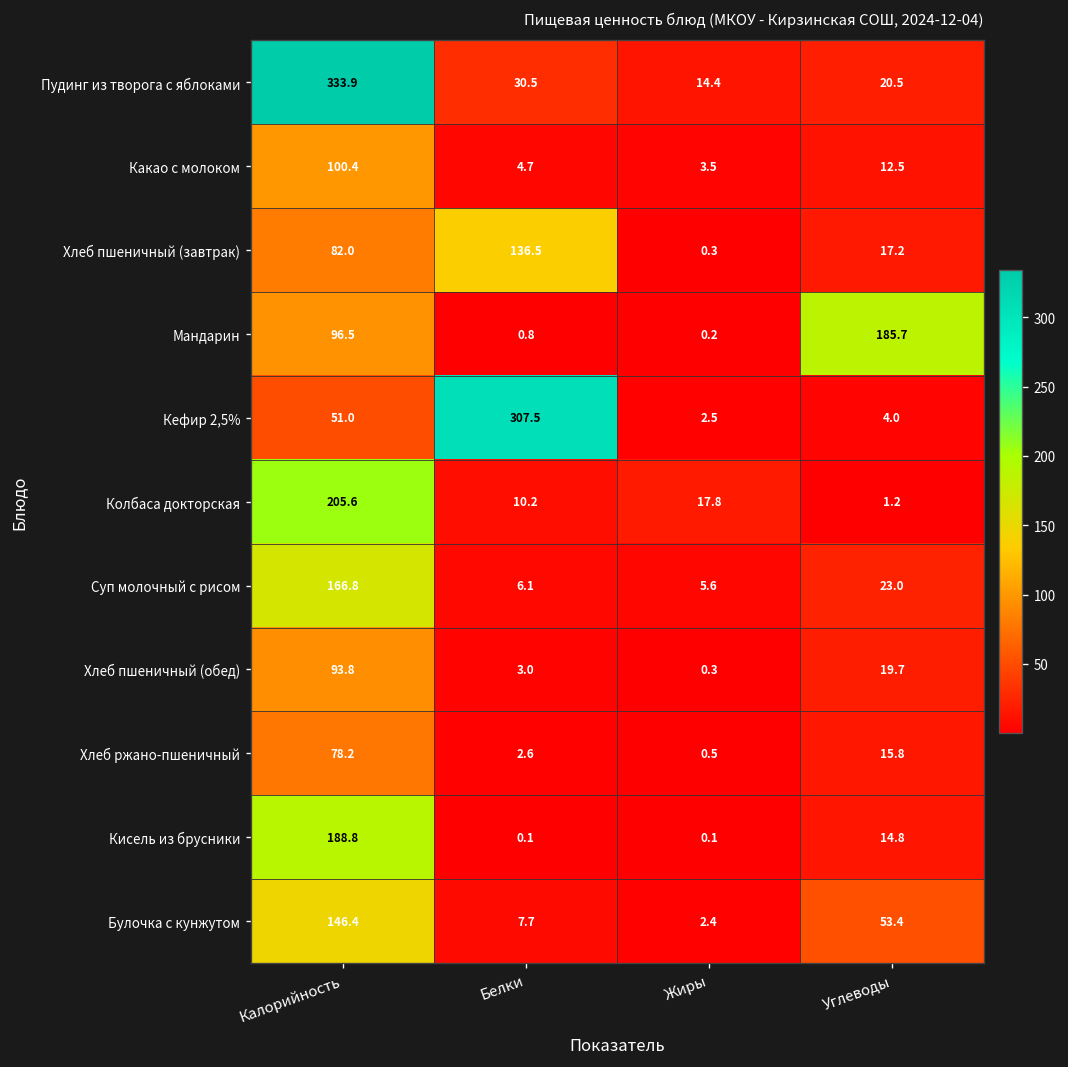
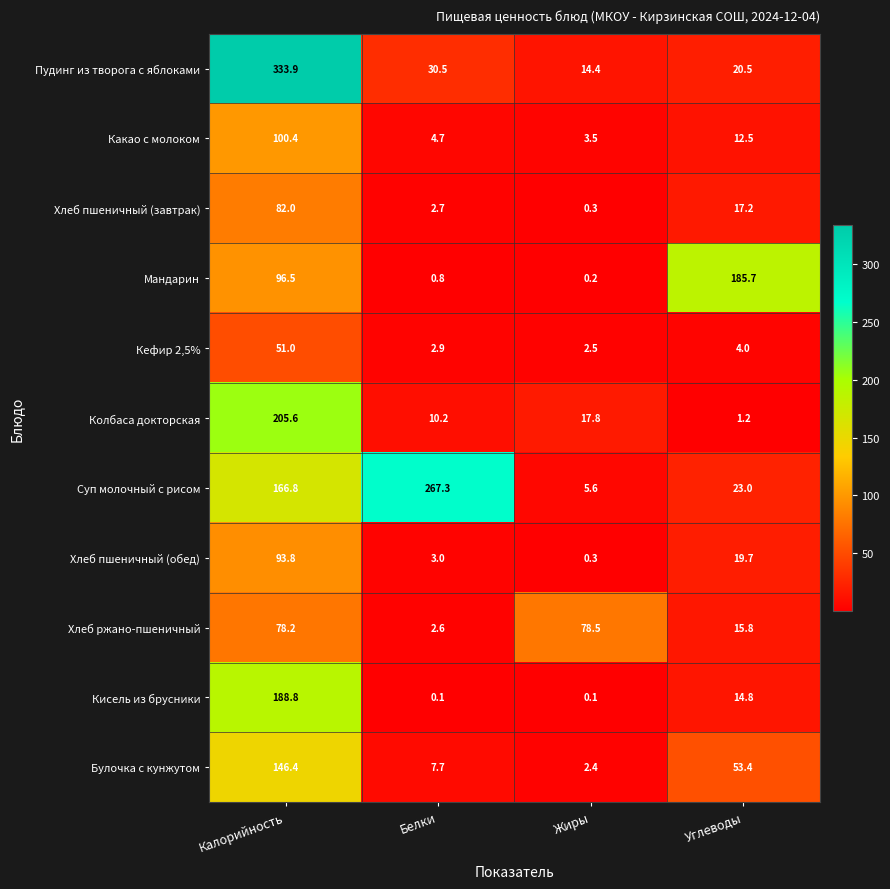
Хлеб пшеничный (завтрак), Белки: 136.5 -> 2.7
Кефир 2,5%, Белки: 307.5 -> 2.9
Суп молочный с рисом, Белки: 6.1 -> 267.3
Хлеб ржано-пшеничный, Жиры: 0.5 -> 78.5
